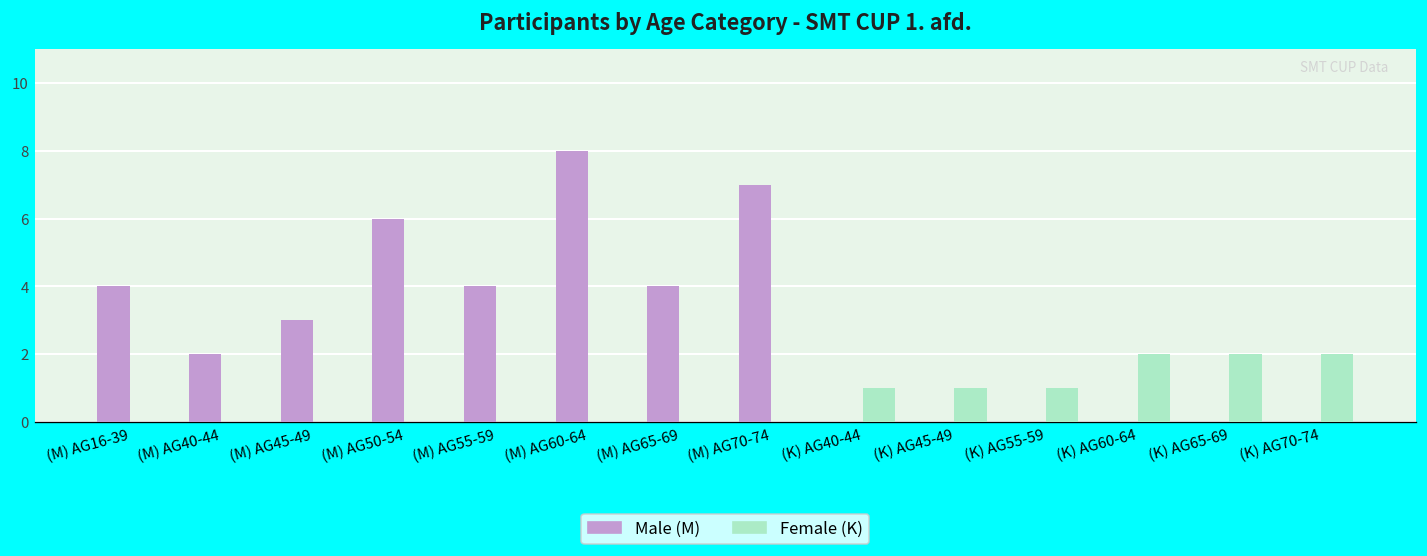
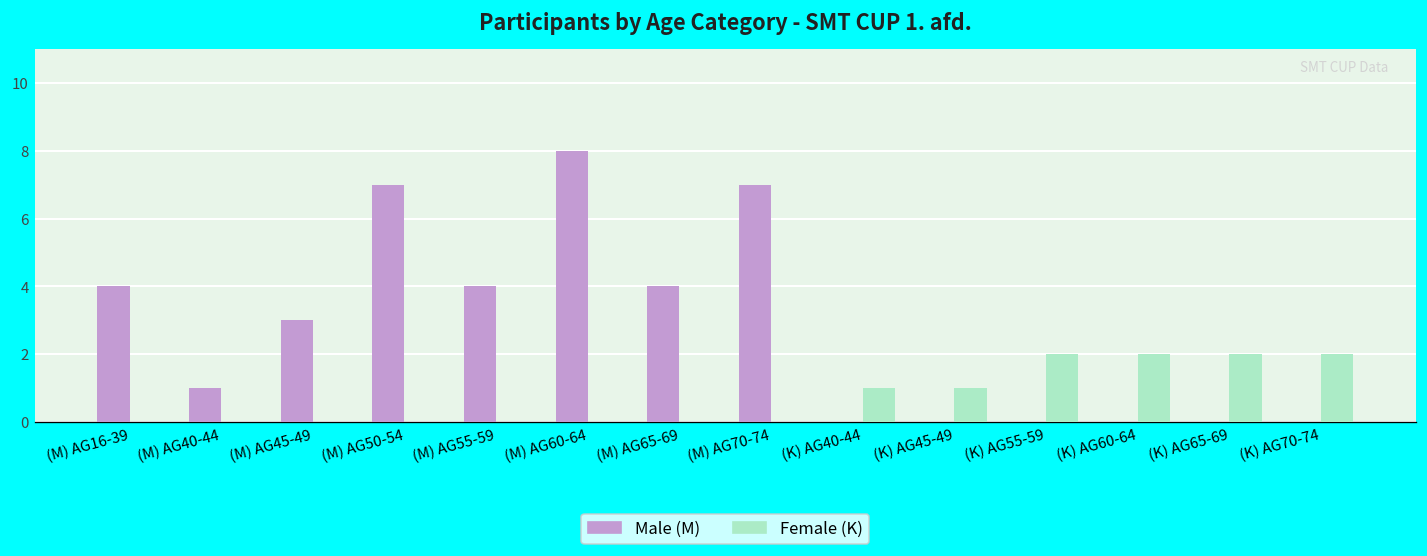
Male (M), (M) AG40-44: 2 -> 1
Male (M), (M) AG50-54: 6 -> 7
Female (K), (K) AG55-59: 1 -> 2
